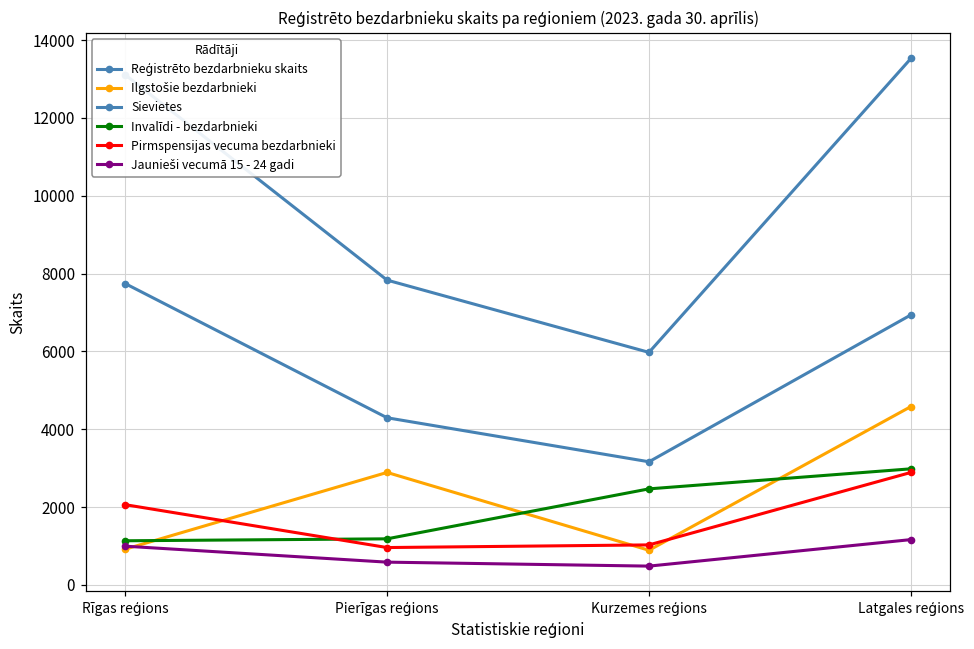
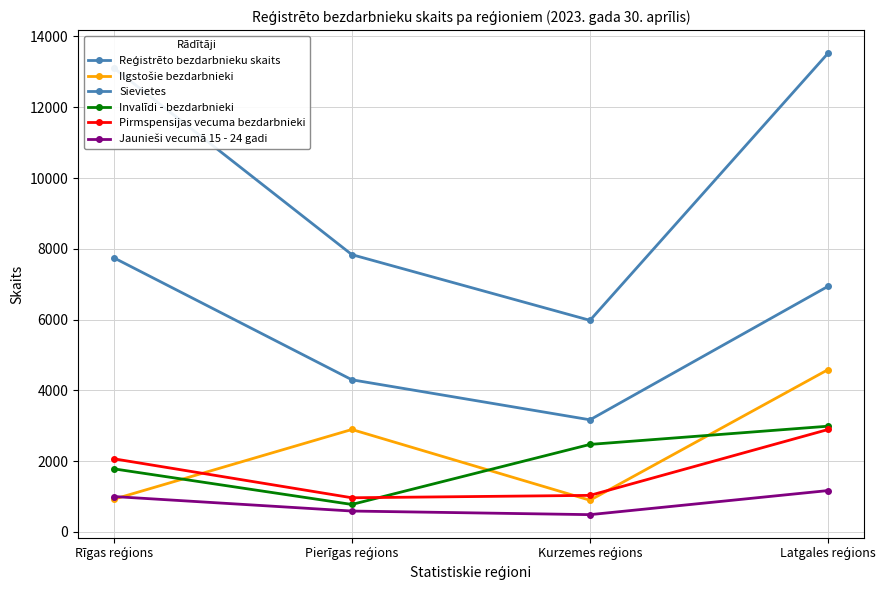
Invalīdi - bezdarbnieki, Rīgas reģions: 1100 -> 1800
Invalīdi - bezdarbnieki, Pierīgas reģions: 1200 -> 800
